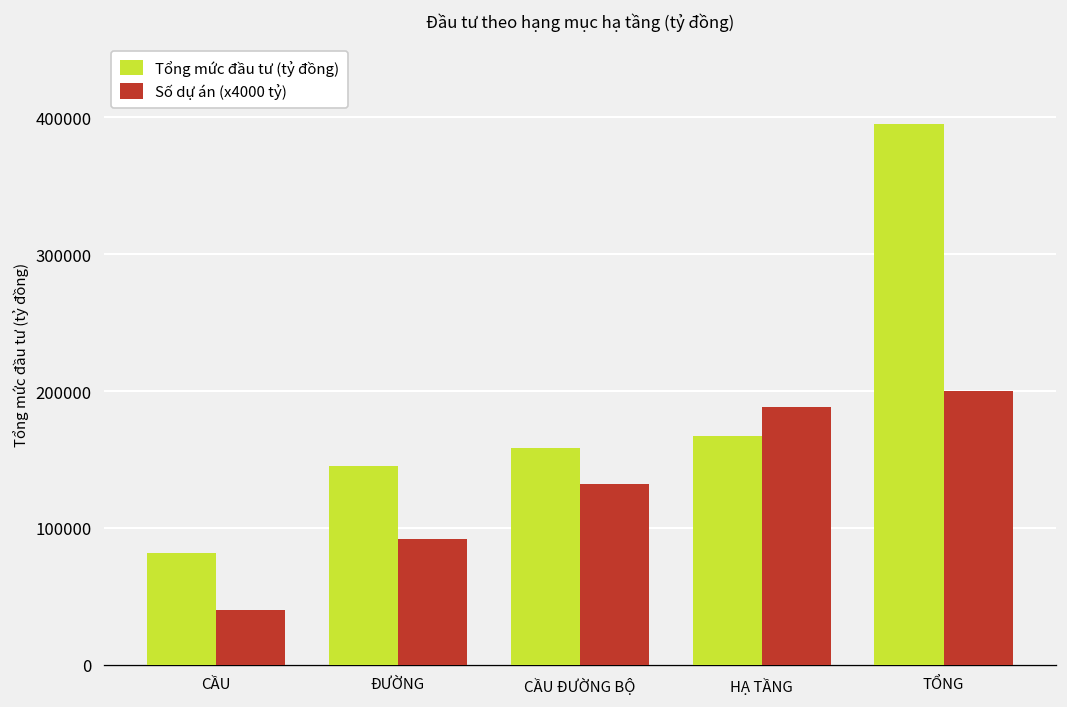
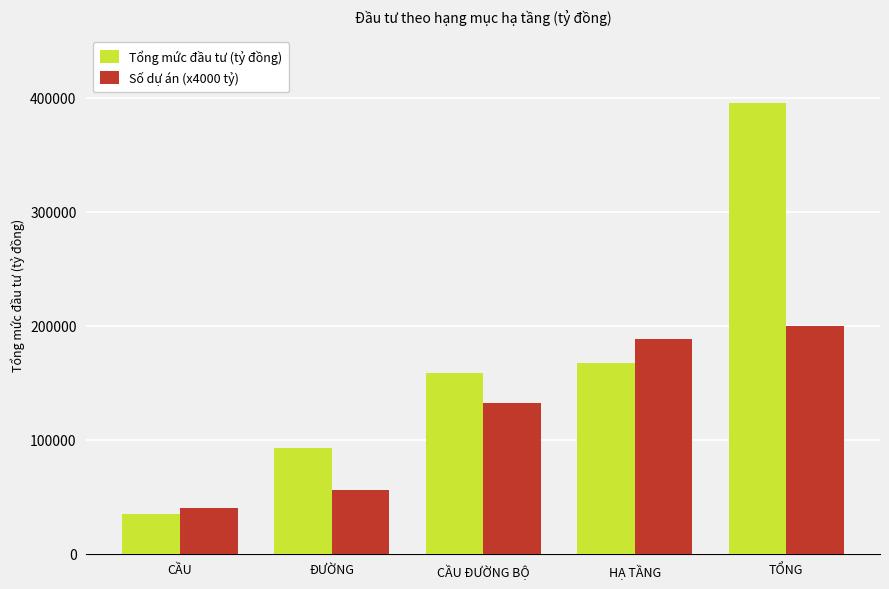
Tổng mức đầu tư (tỷ đồng), CẦU: 81000 -> 35000
Tổng mức đầu tư (tỷ đồng), ĐƯỜNG: 145000 -> 93000
Số dự án (x4000 tỷ), ĐƯỜNG: 92000 -> 56000
